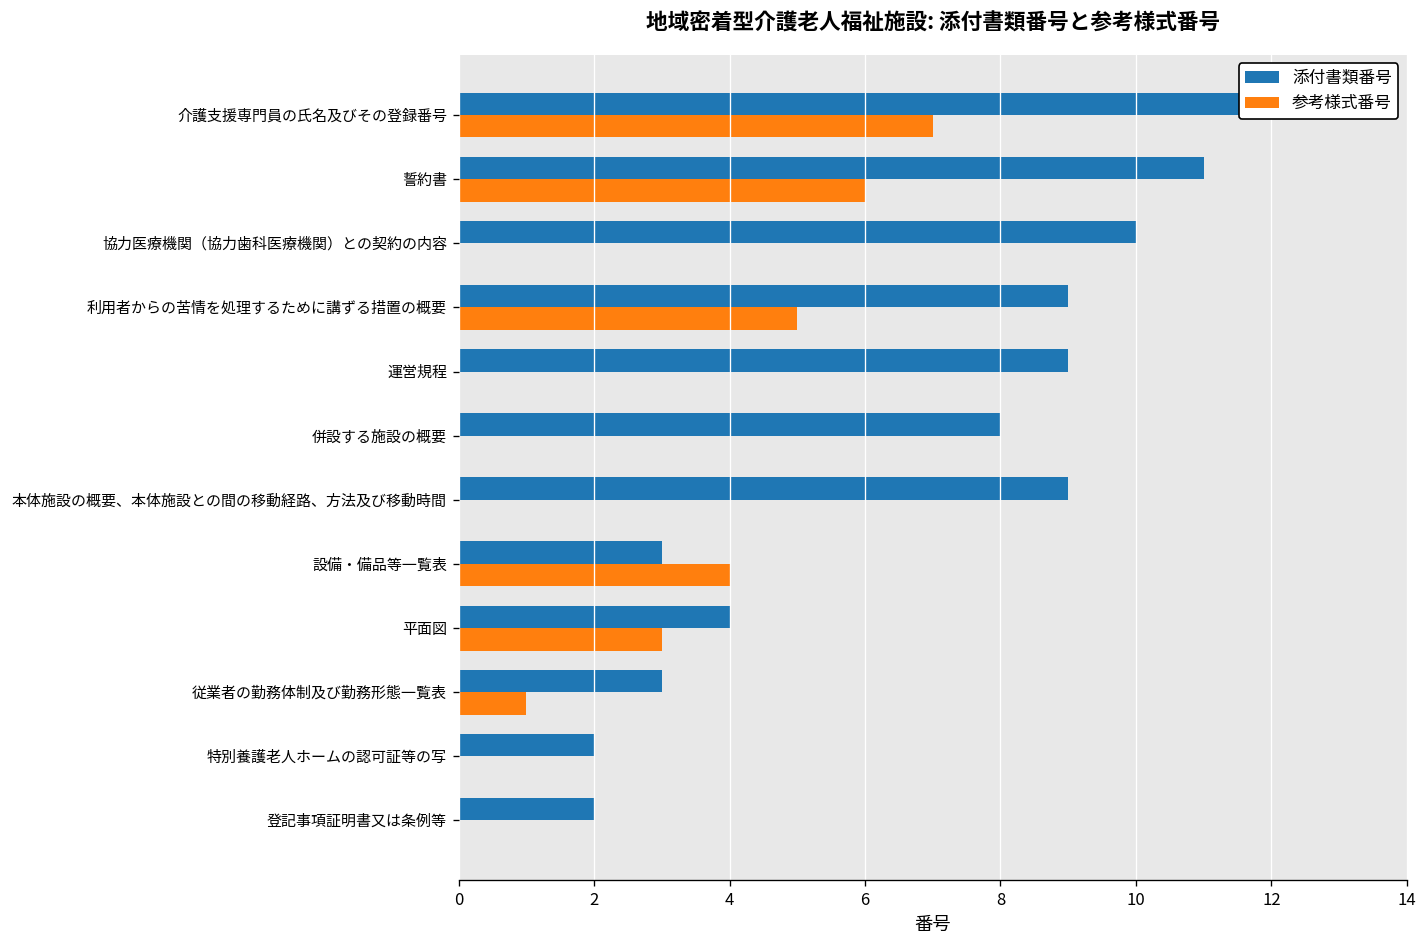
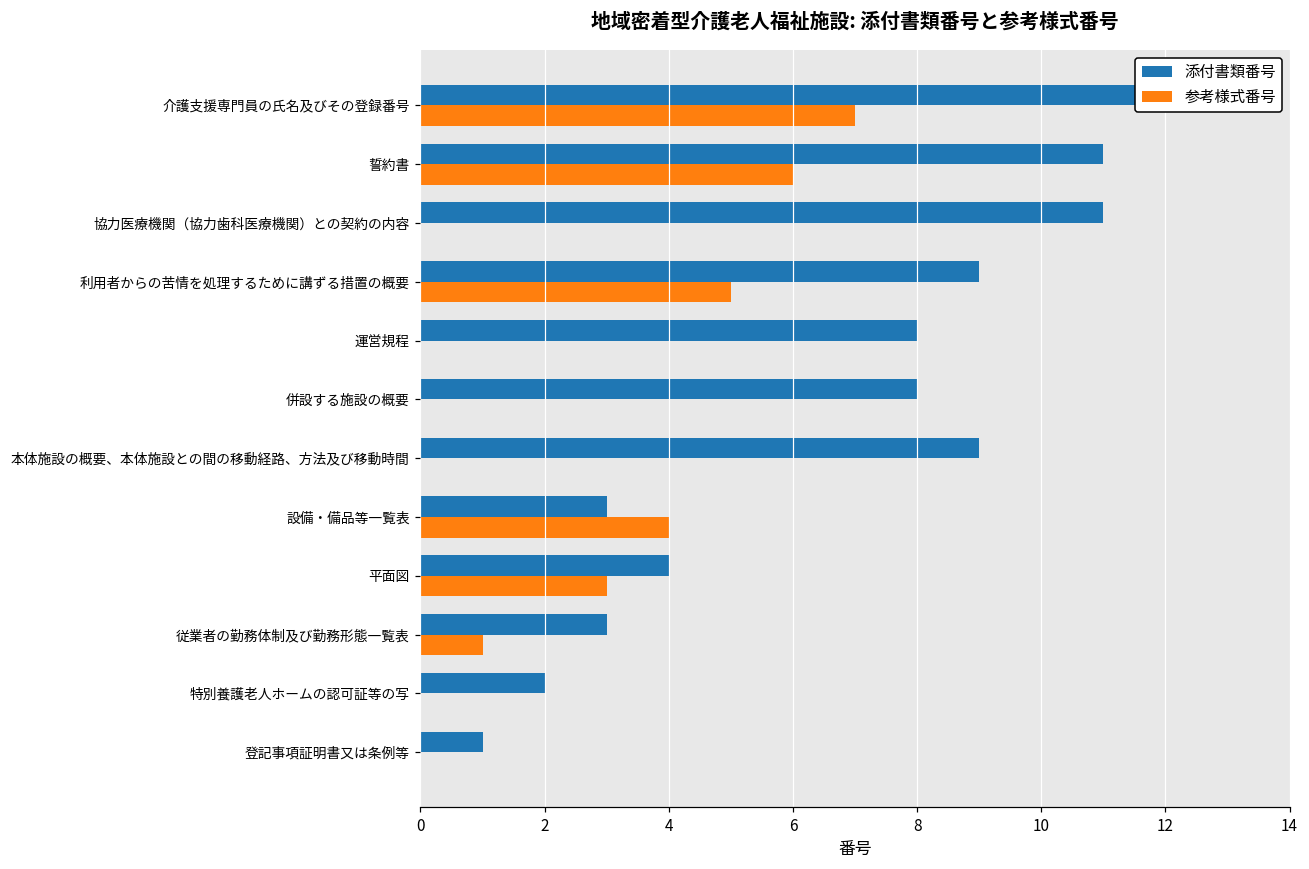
添付書類番号, 協力医療機関（協力歯科医療機関）との契約の内容: 10 -> 11
添付書類番号, 運営規程: 9 -> 8
添付書類番号, 登記事項証明書又は条例等: 2 -> 1
